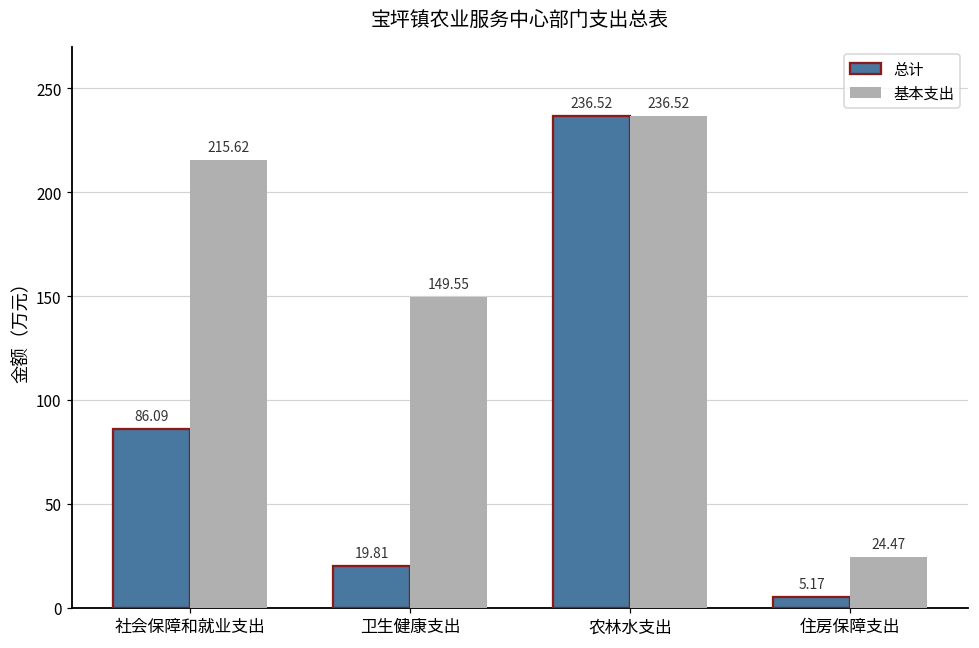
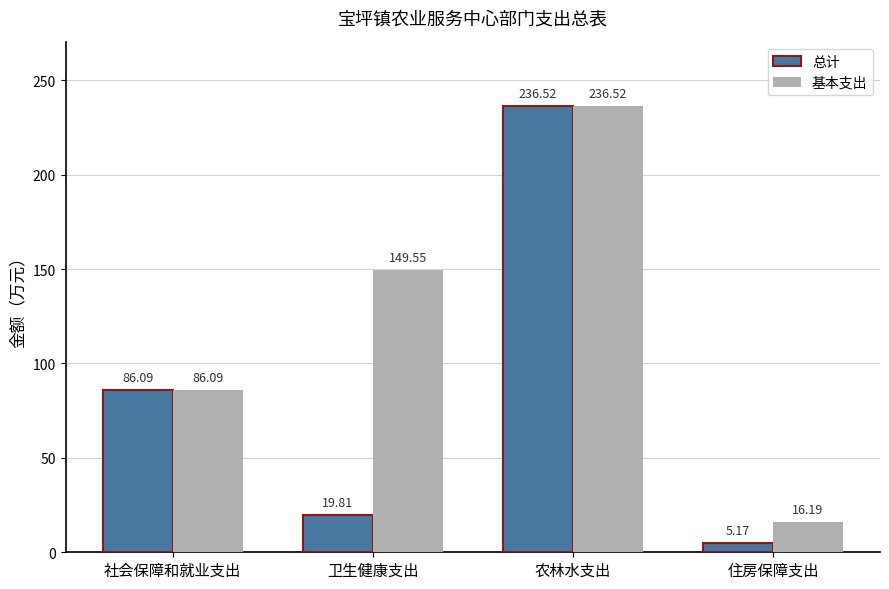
基本支出, 社会保障和就业支出: 215.62 -> 86.09
基本支出, 住房保障支出: 24.47 -> 16.19
